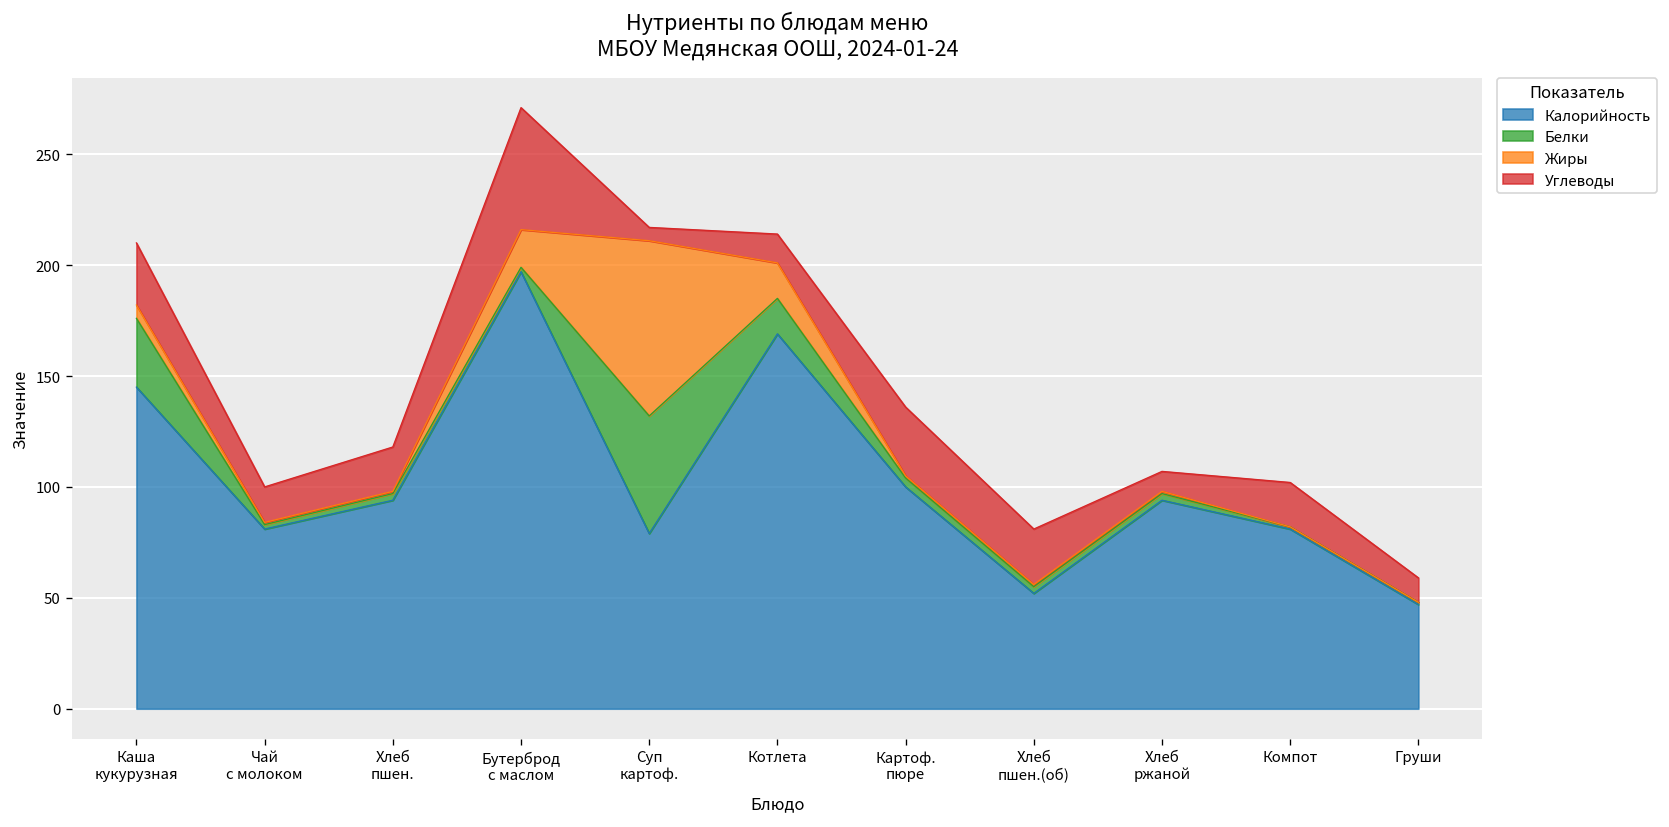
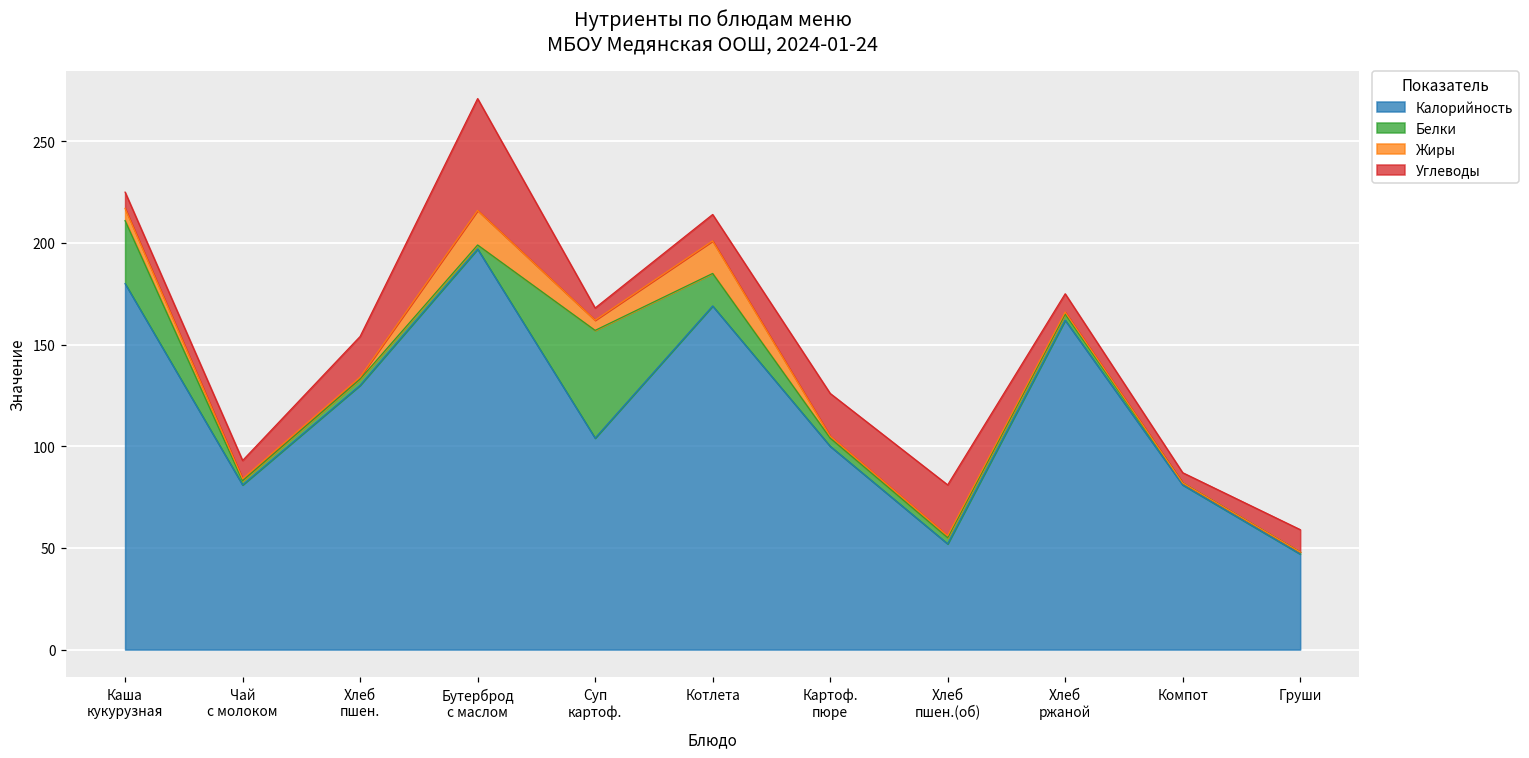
Калорийность, Каша кукурузная: 145 -> 180
Углеводы, Каша кукурузная: 28 -> 8
Углеводы, Чай с молоком: 16 -> 9
Калорийность, Хлеб пшен.: 94 -> 130
Калорийность, Суп картоф.: 79 -> 104
Жиры, Суп картоф.: 79 -> 5
Углеводы, Картоф. пюре: 31 -> 21
Калорийность, Хлеб ржаной: 94 -> 162
Углеводы, Компот: 20 -> 5
